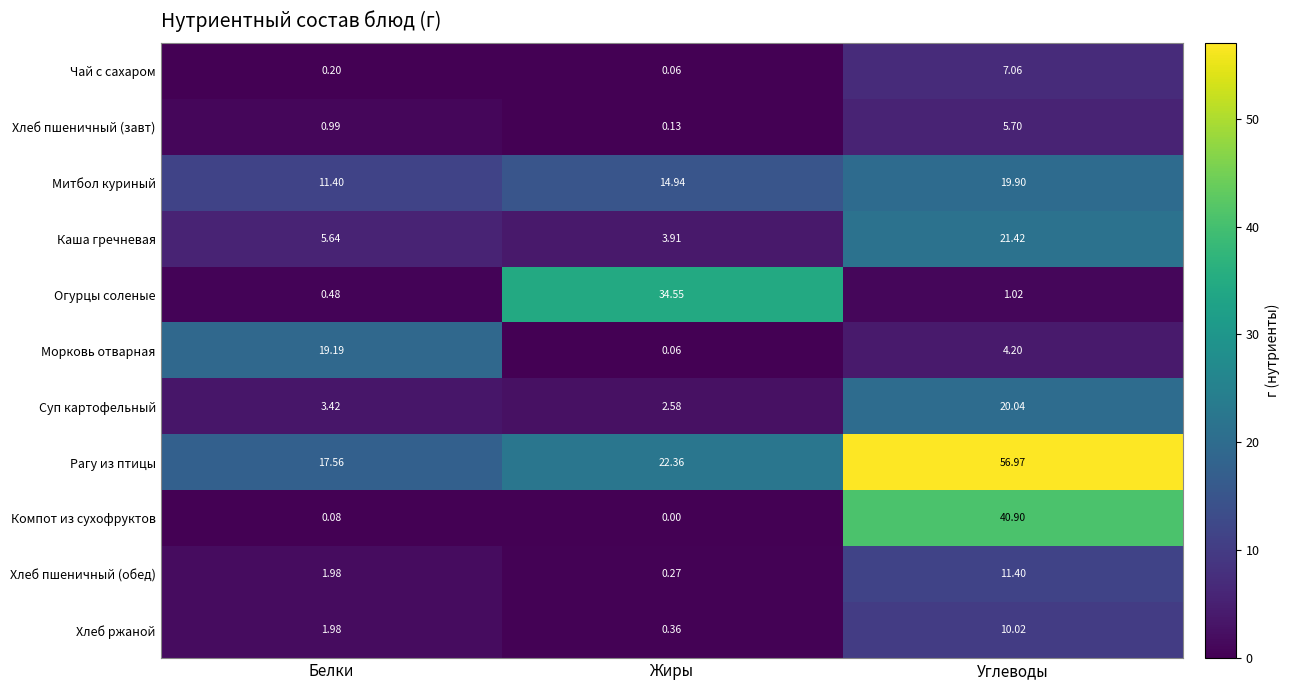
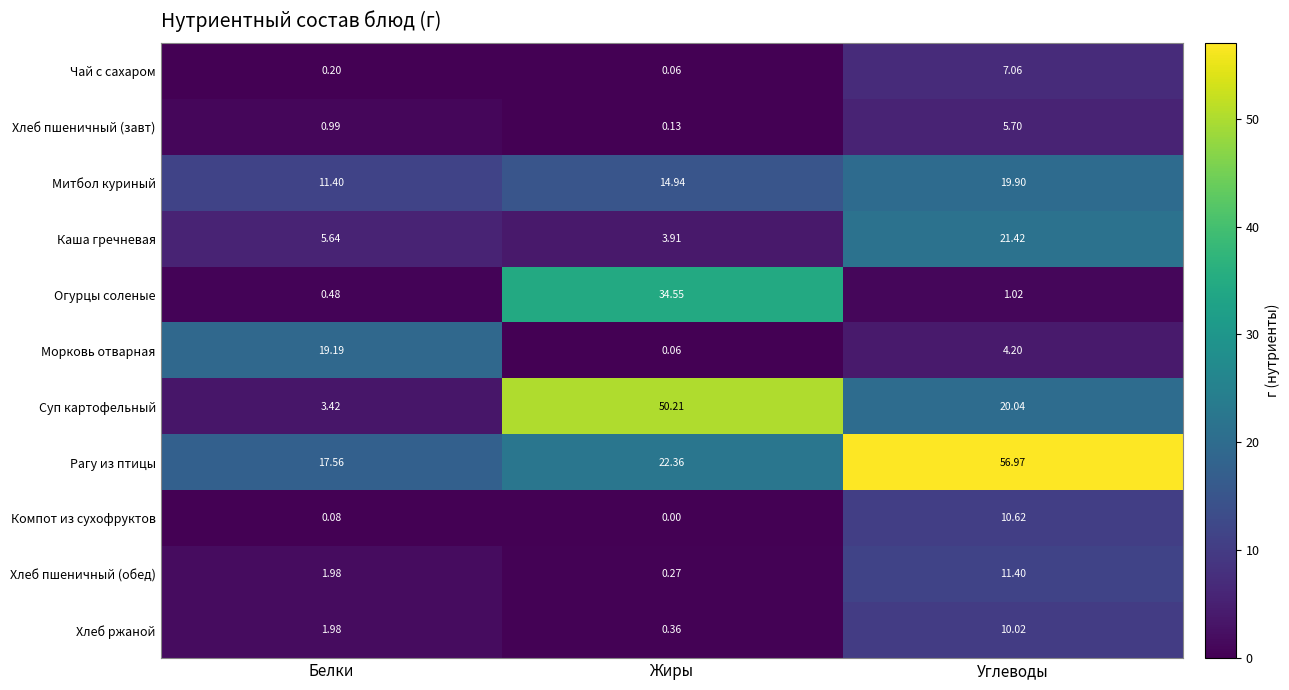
Суп картофельный, Жиры: 2.58 -> 50.21
Компот из сухофруктов, Углеводы: 40.90 -> 10.62
